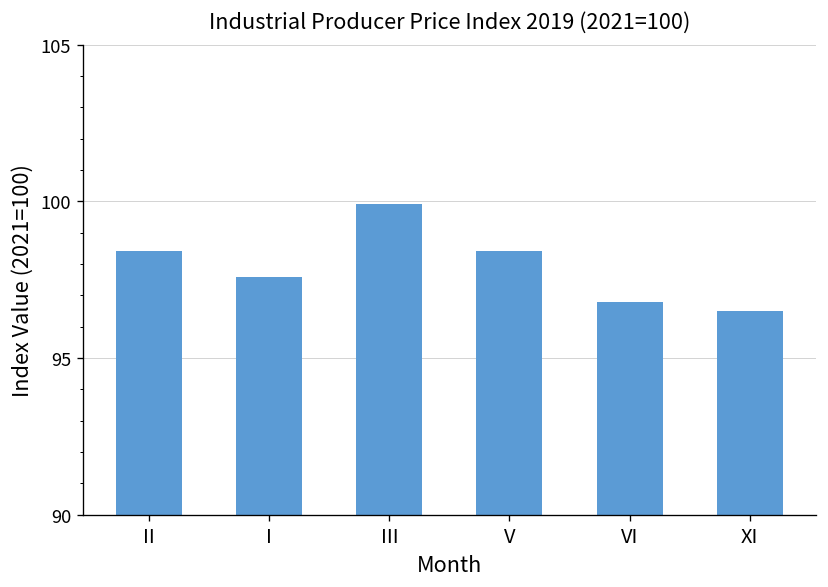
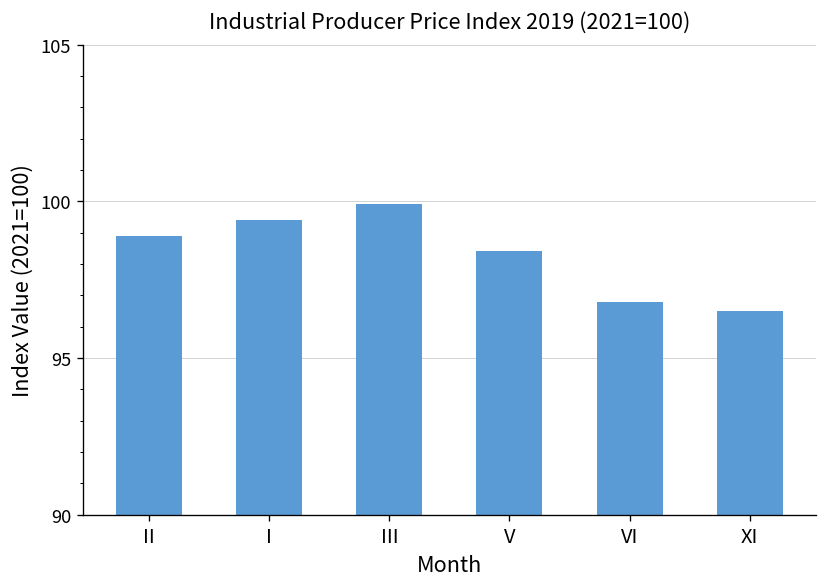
II: 98.4 -> 98.9
I: 97.6 -> 99.4
